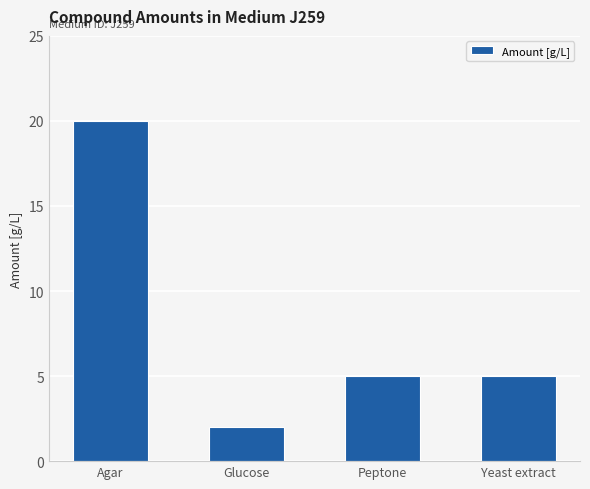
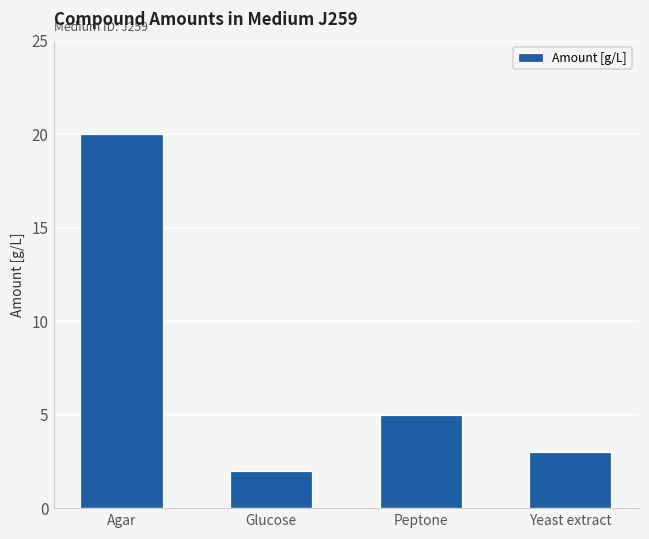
Yeast extract: 5 -> 3
